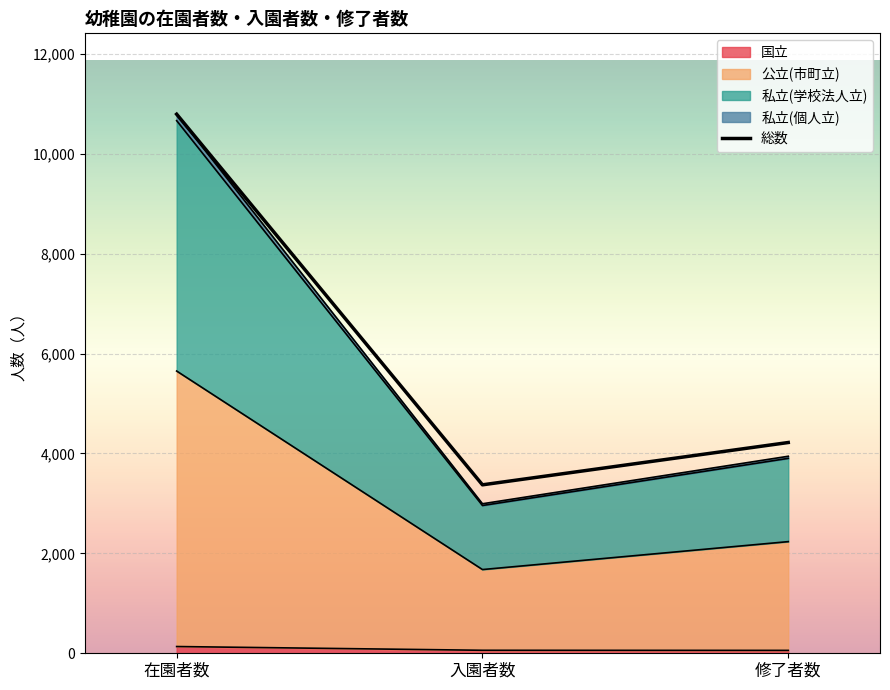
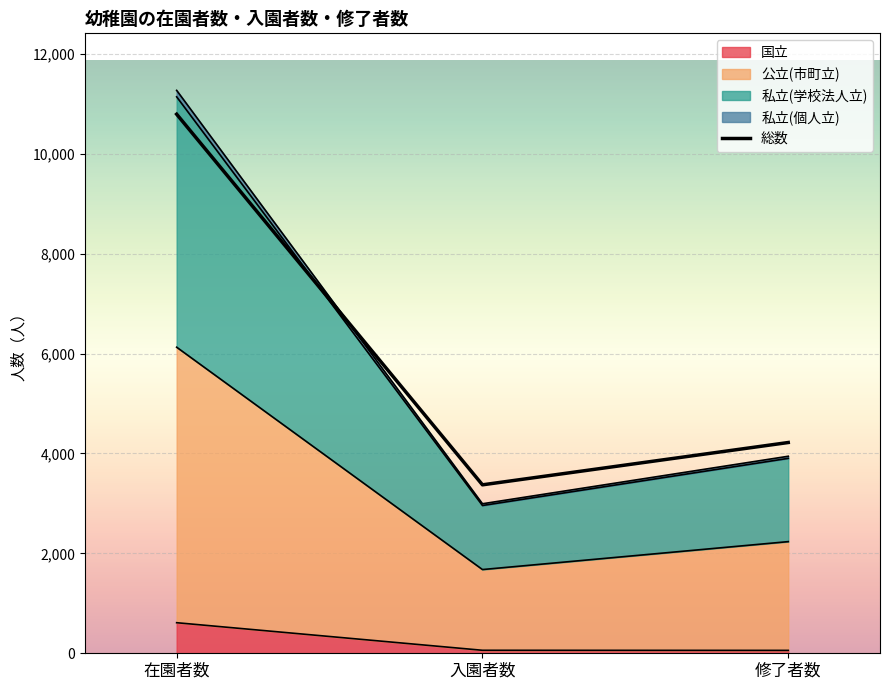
国立, 在園者数: 100 -> 600
